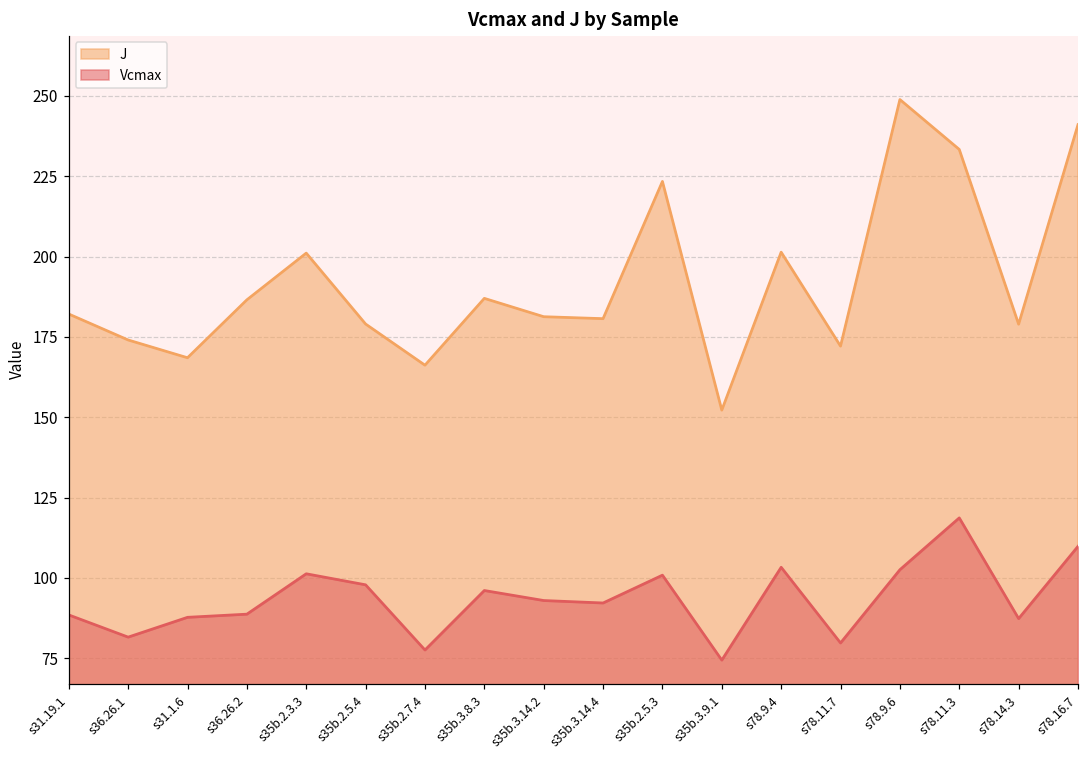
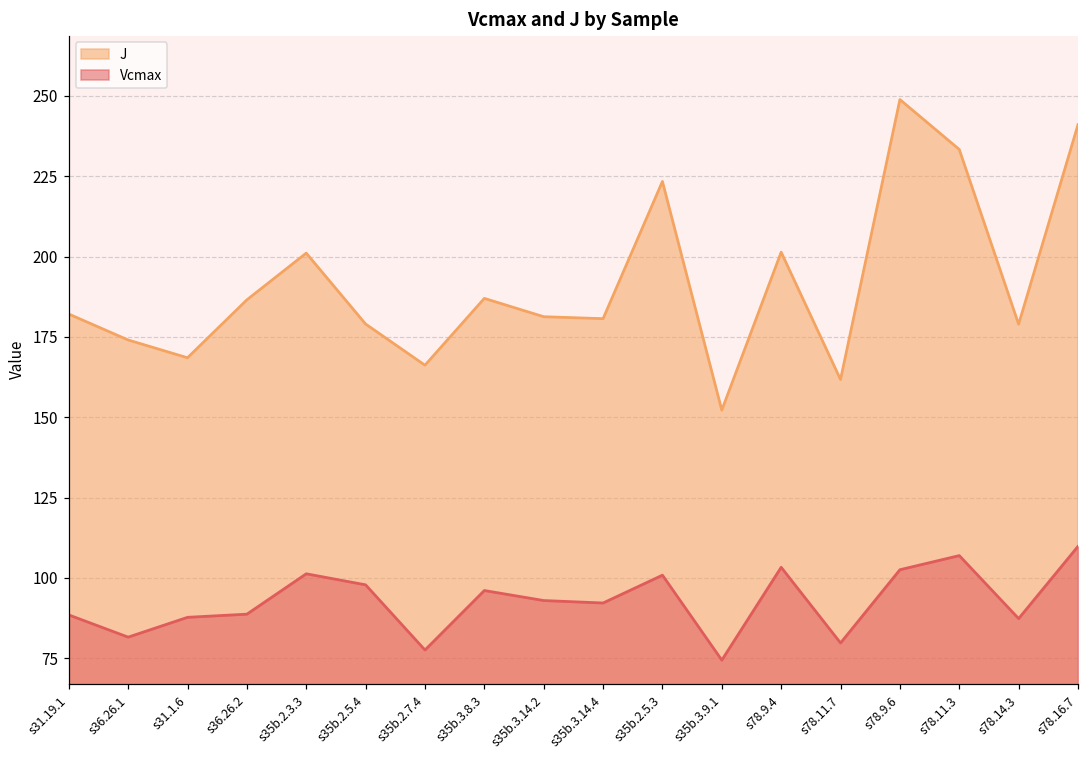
J, s78.11.7: 172 -> 162
Vcmax, s78.11.3: 119 -> 107
